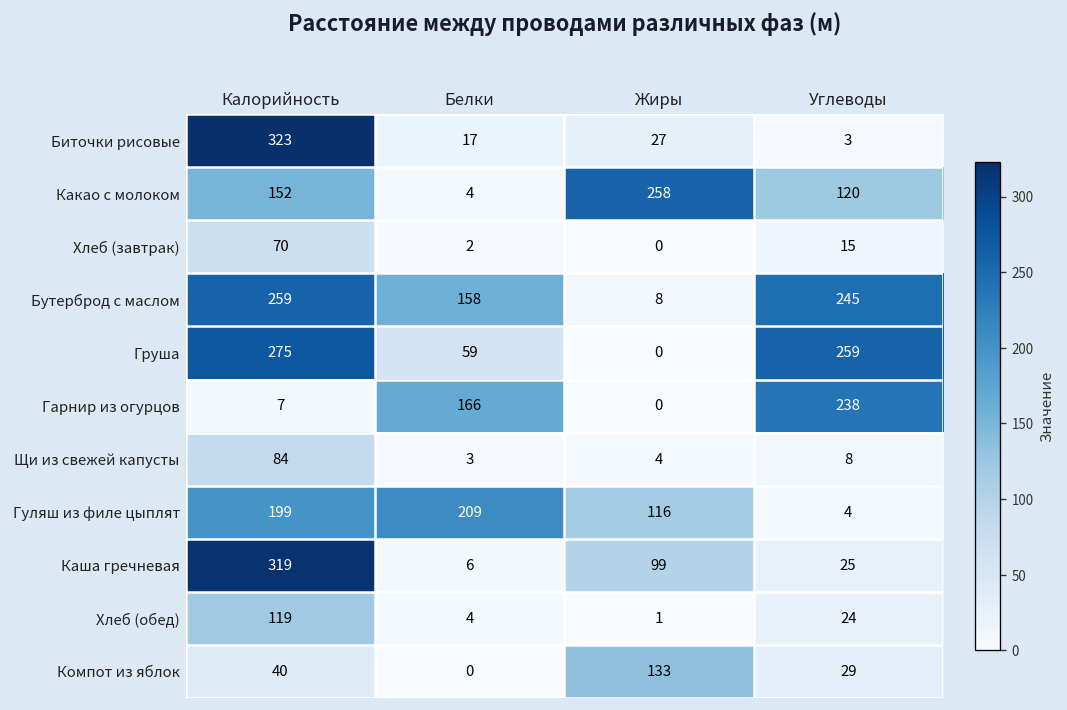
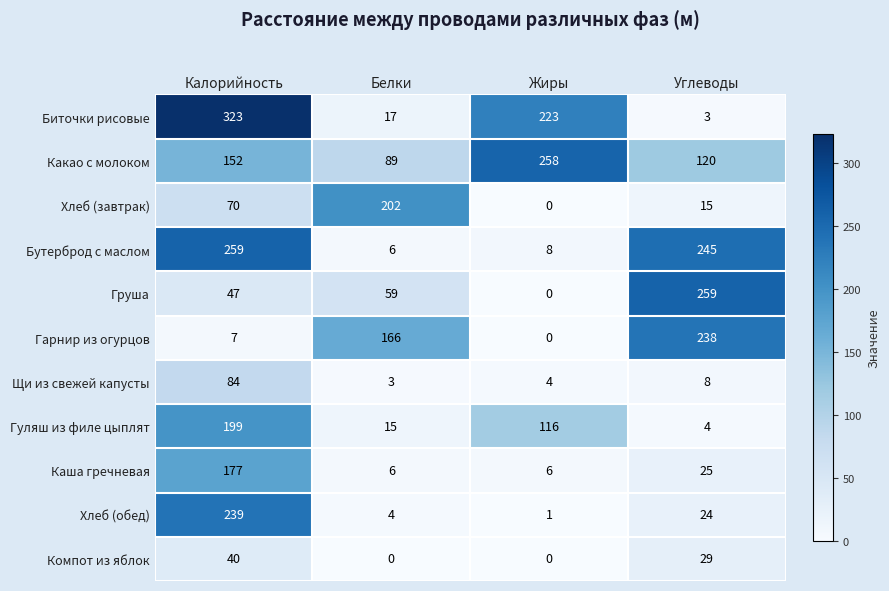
Биточки рисовые, Жиры: 27 -> 223
Какао с молоком, Белки: 4 -> 89
Хлеб (завтрак), Белки: 2 -> 202
Бутерброд с маслом, Белки: 158 -> 6
Груша, Калорийность: 275 -> 47
Гуляш из филе цыплят, Белки: 209 -> 15
Каша гречневая, Калорийность: 319 -> 177
Каша гречневая, Жиры: 99 -> 6
Хлеб (обед), Калорийность: 119 -> 239
Компот из яблок, Жиры: 133 -> 0
